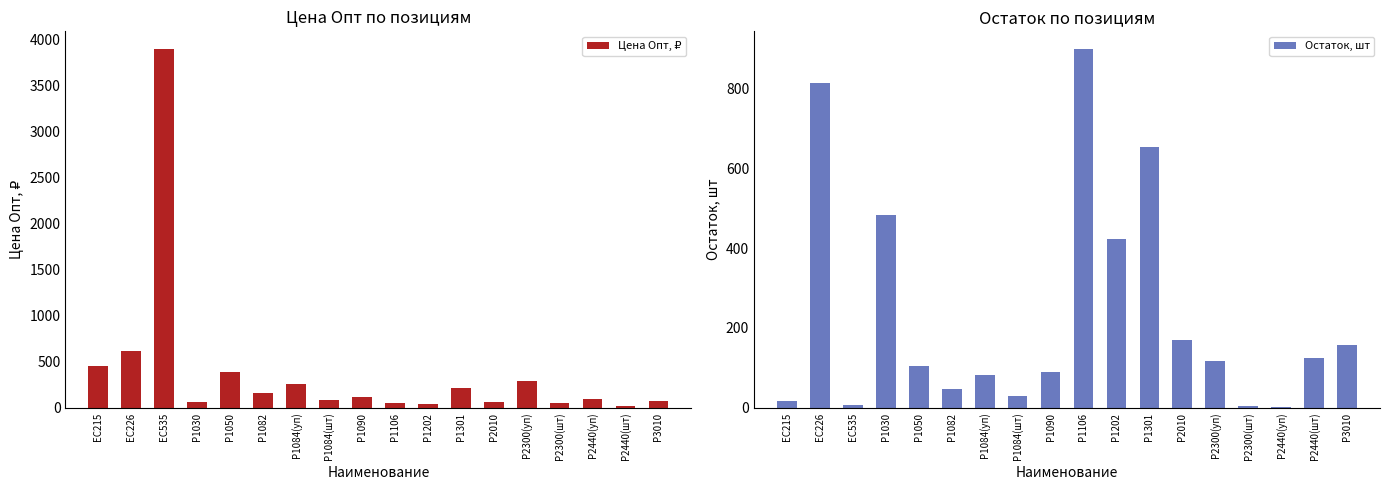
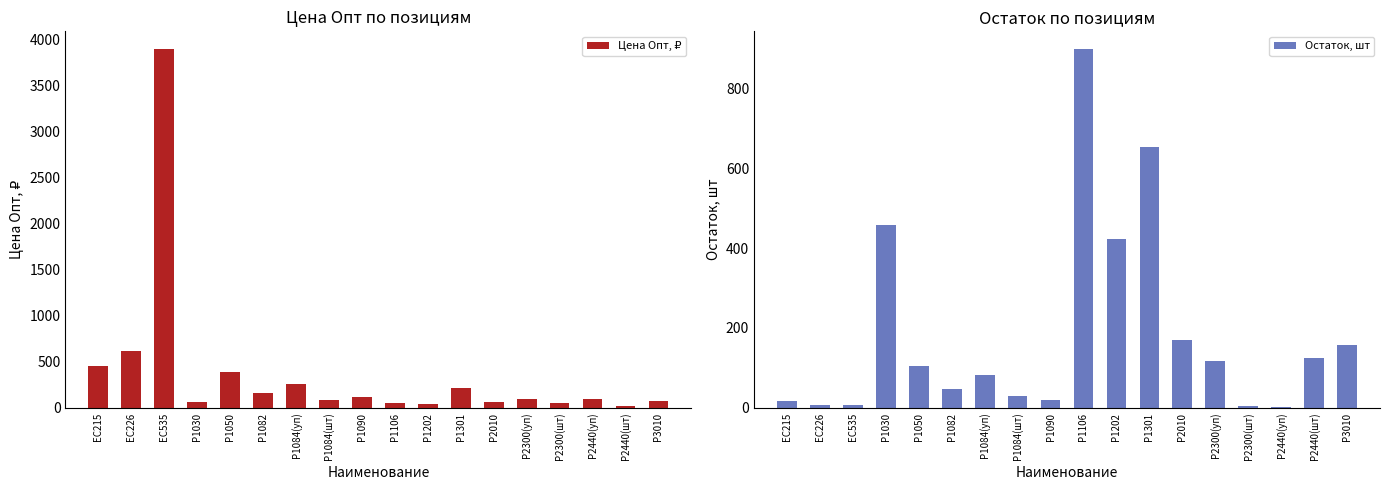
Цена Опт по позициям, Р2300(уп): 300 -> 100
Остаток по позициям, ЕС226: 810 -> 10
Остаток по позициям, Р1030: 480 -> 460
Остаток по позициям, Р1090: 90 -> 20
